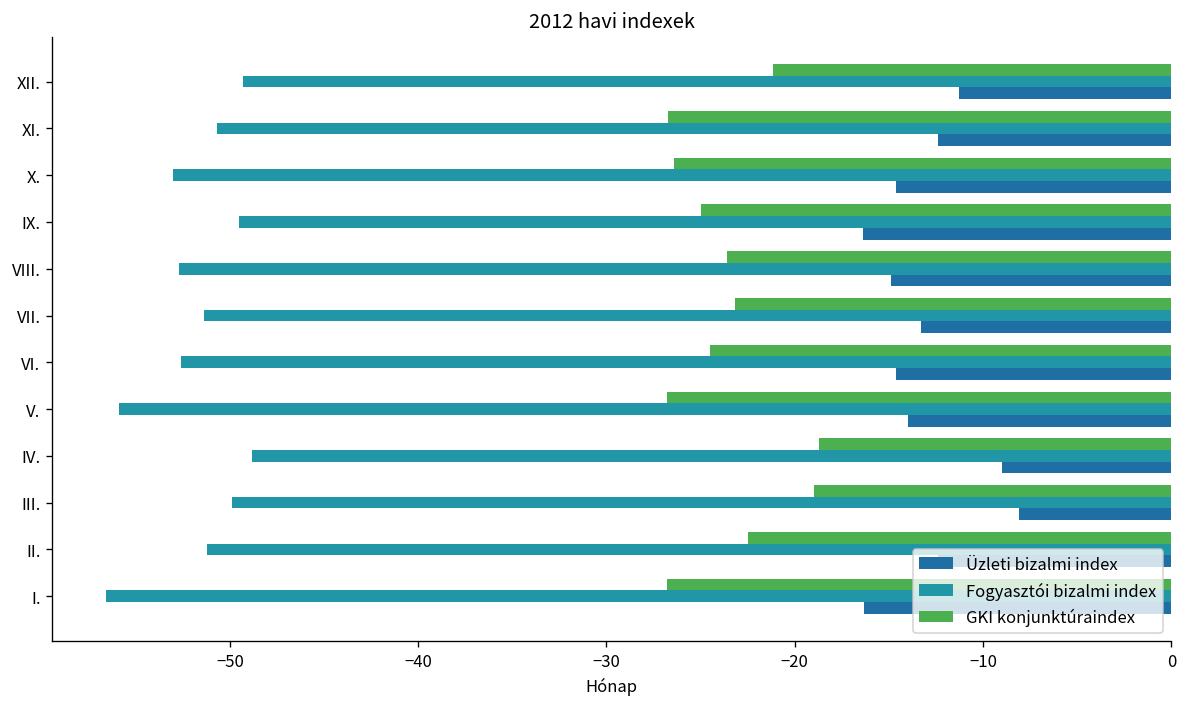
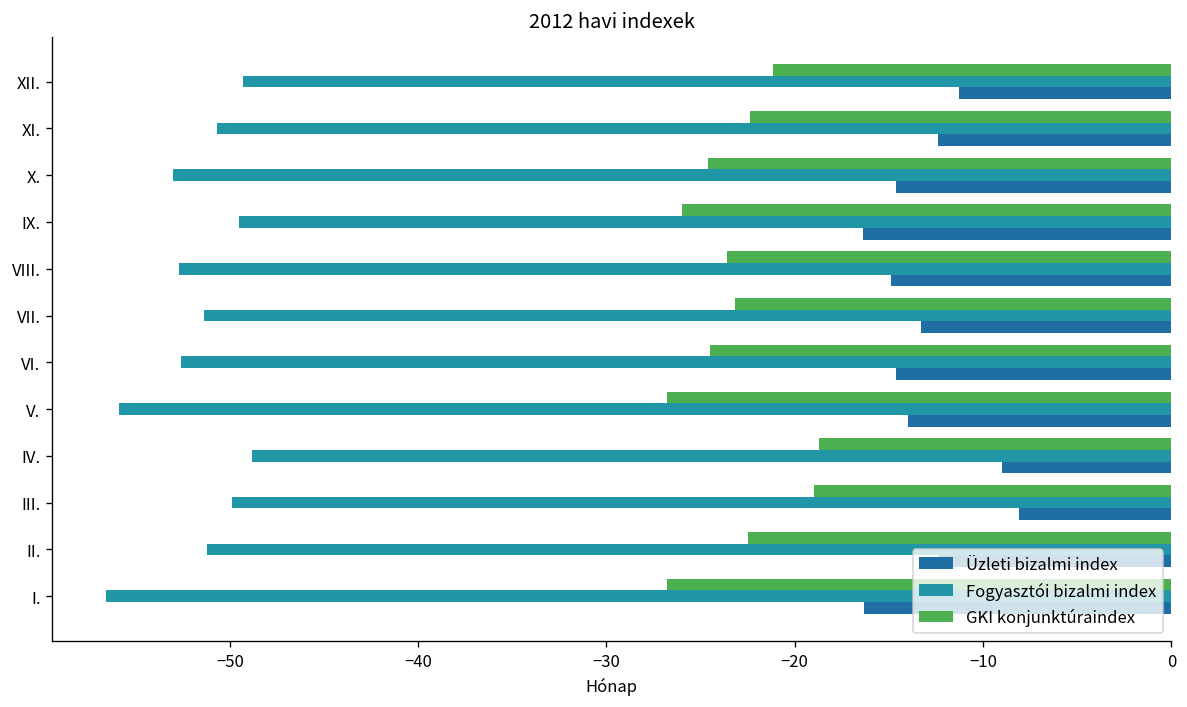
GKI konjunktúraindex, XI.: -26.7 -> -22.4
GKI konjunktúraindex, X.: -26.4 -> -24.6
GKI konjunktúraindex, IX.: -25 -> -26
